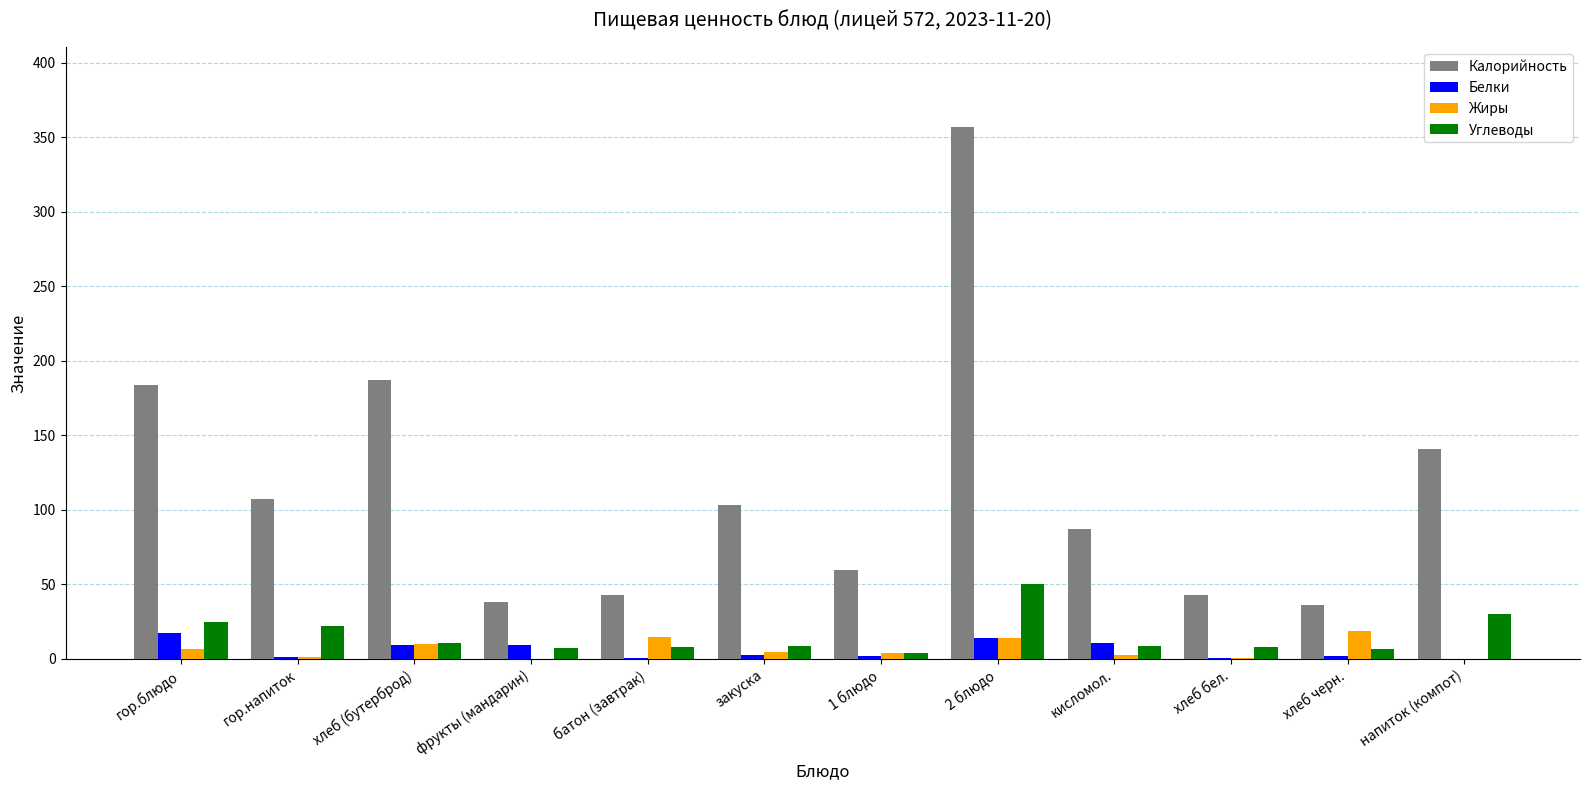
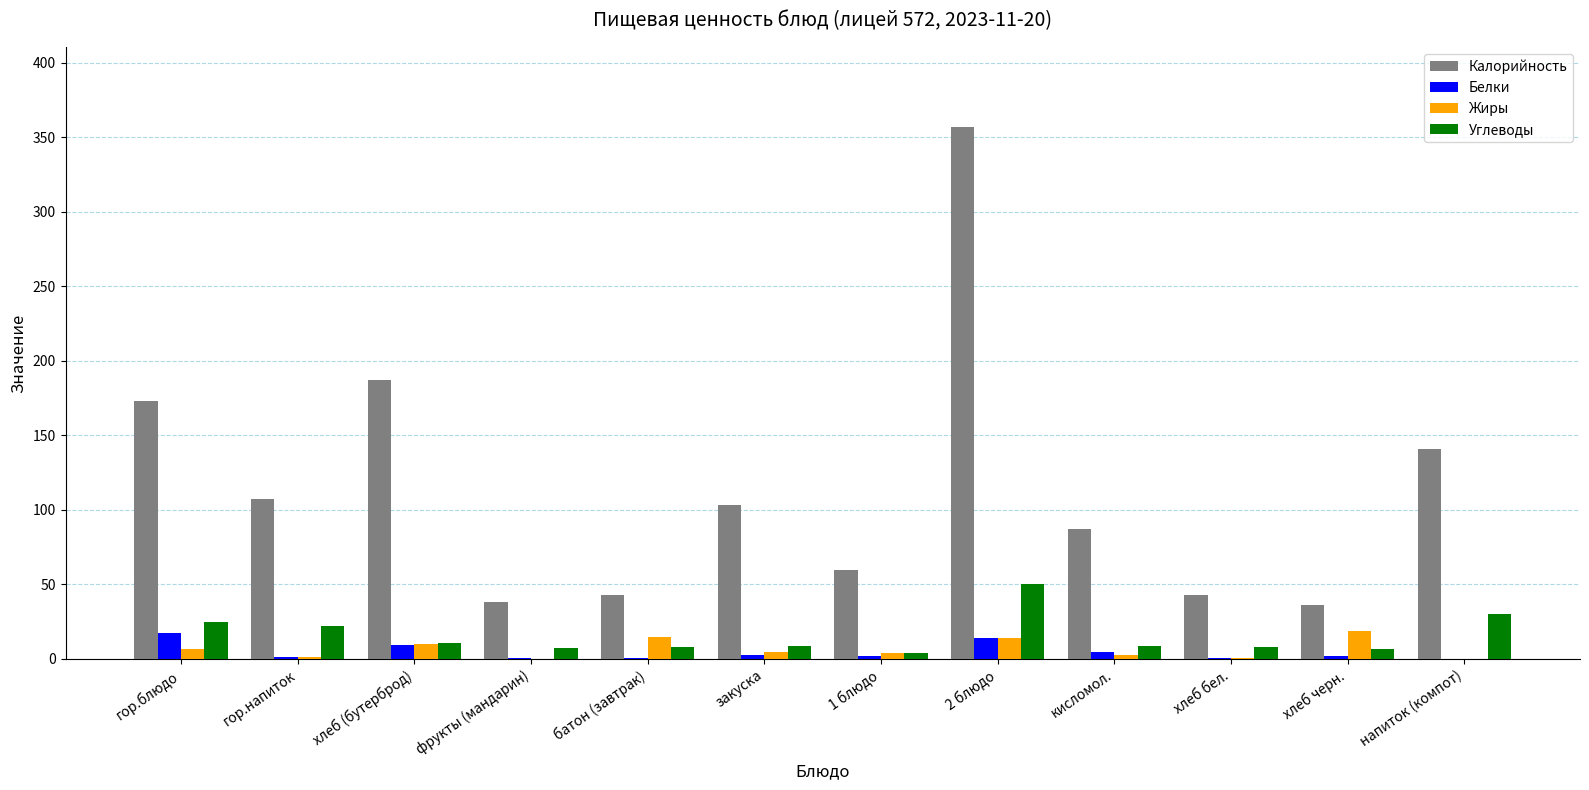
Калорийность, гор.блюдо: 184 -> 173
Белки, фрукты (мандарин): 9 -> 1
Белки, кисломол.: 11 -> 5
